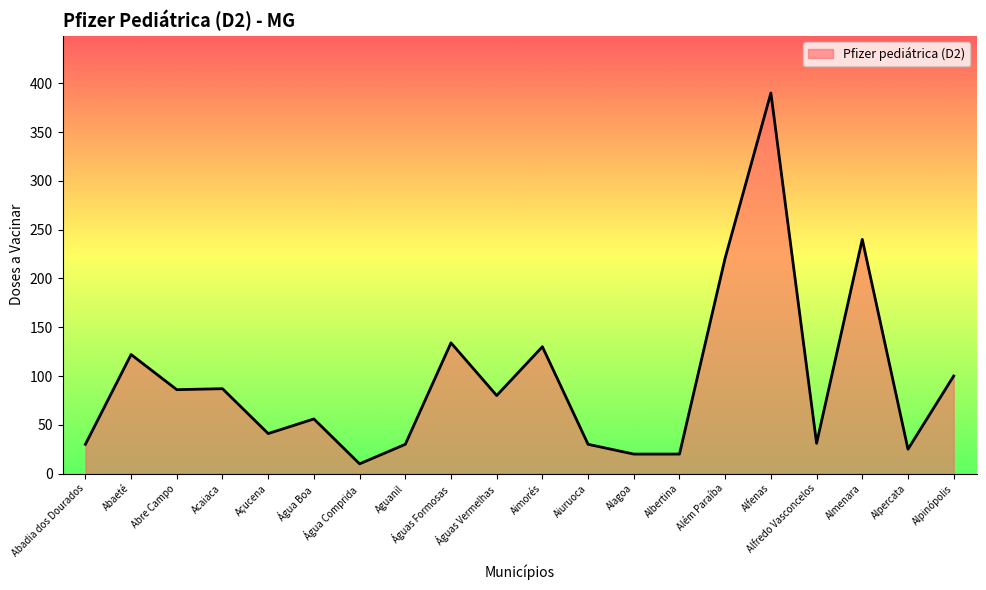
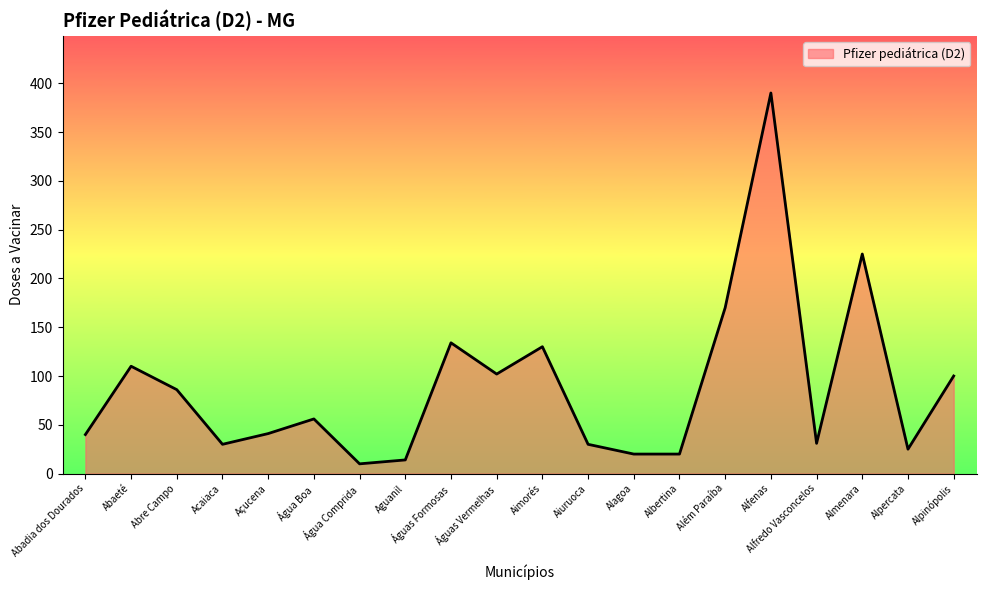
Abadia dos Dourados: 30 -> 40
Abaeté: 120 -> 110
Acaiaca: 90 -> 30
Aguanil: 30 -> 10
Águas Vermelhas: 80 -> 100
Além Paraíba: 220 -> 170
Almenara: 240 -> 230
